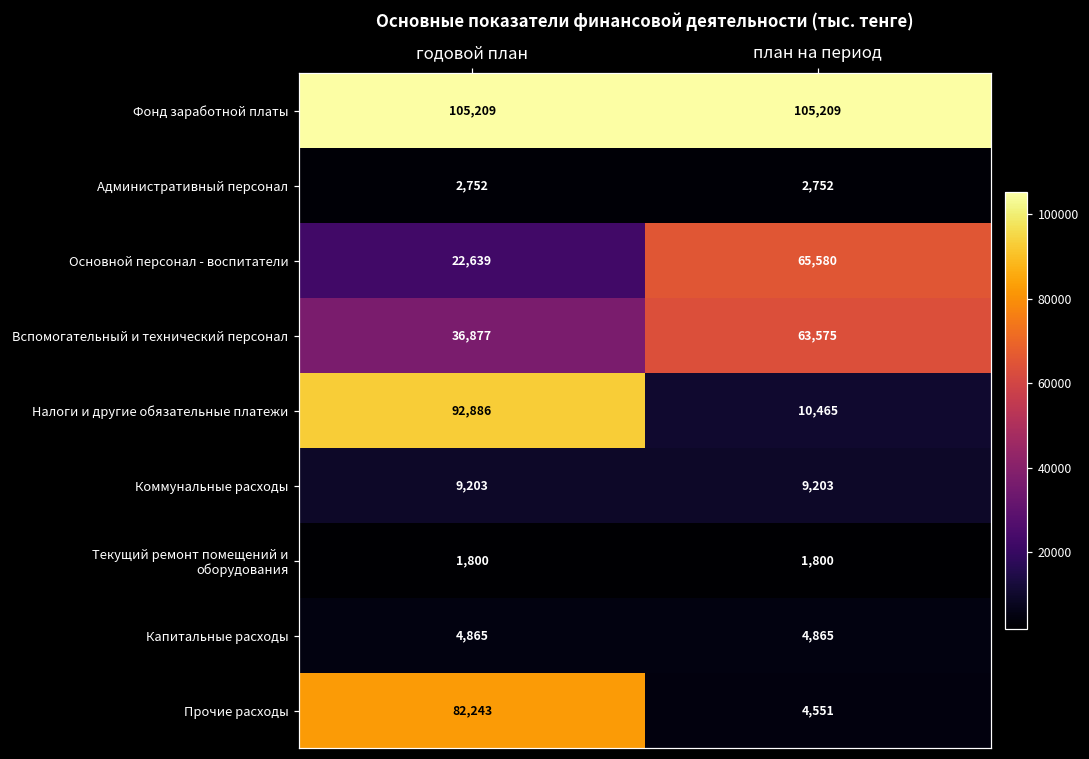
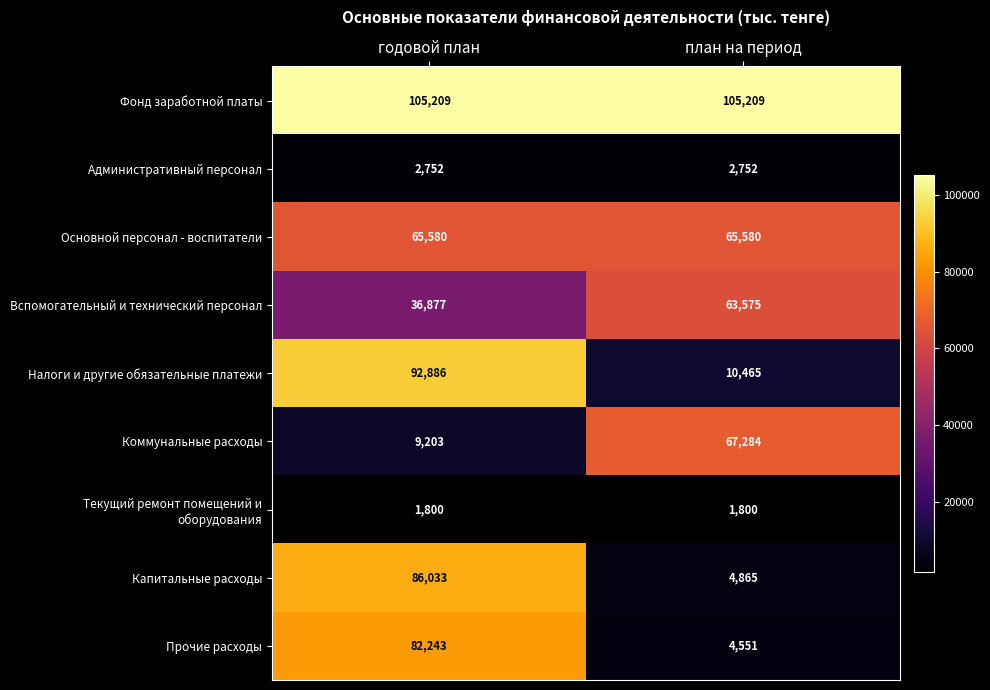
Основной персонал - воспитатели, годовой план: 22,639 -> 65,580
Коммунальные расходы, план на период: 9,203 -> 67,284
Капитальные расходы, годовой план: 4,865 -> 86,033
